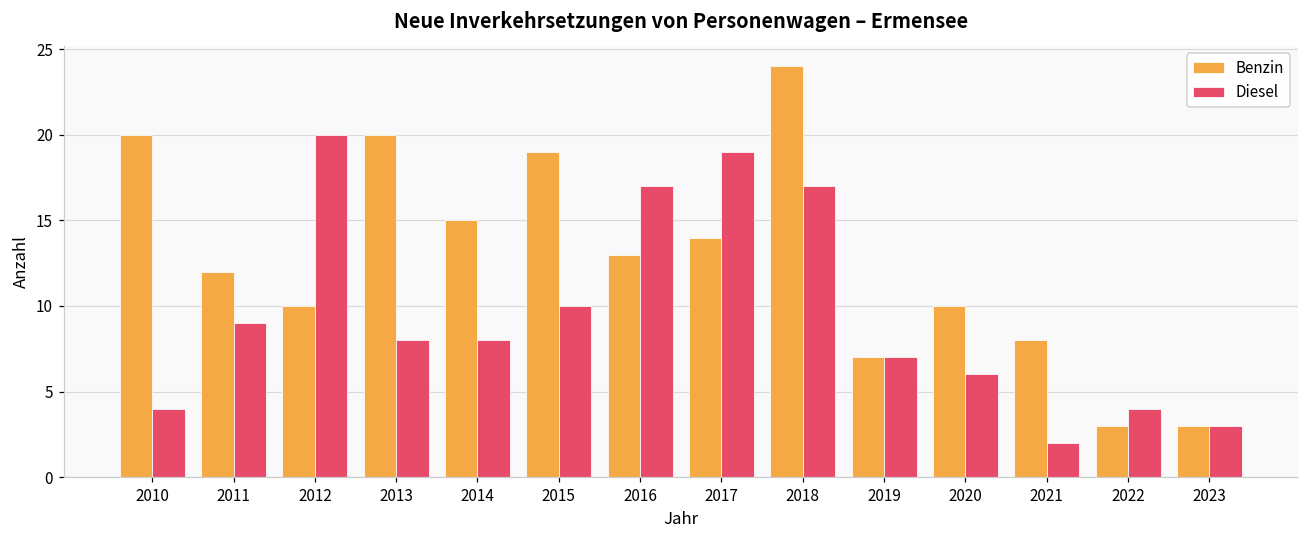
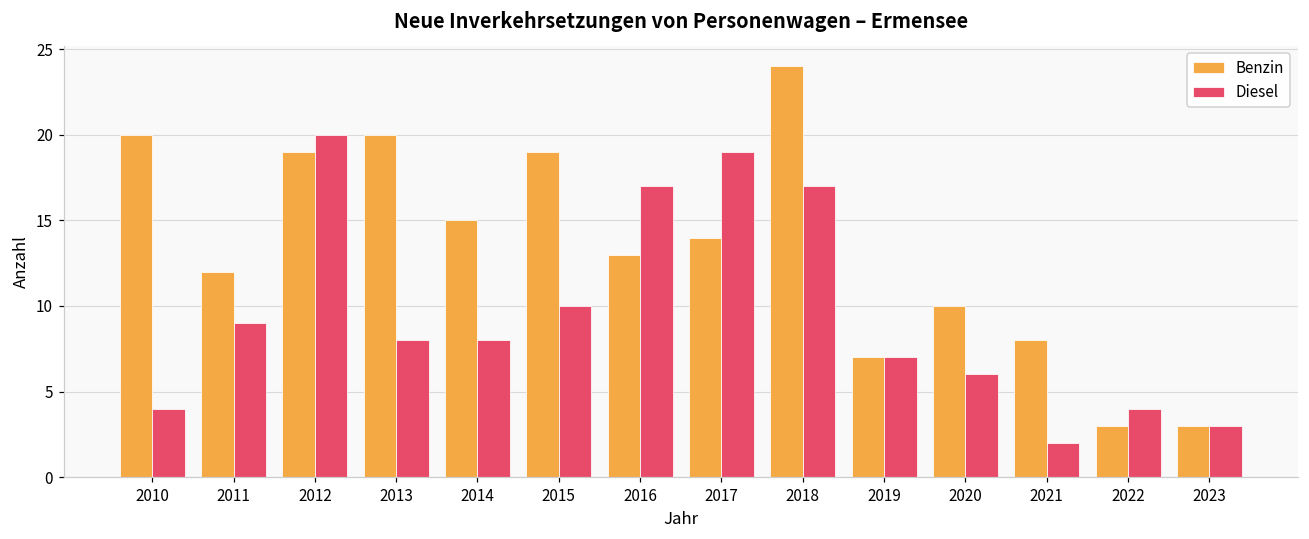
Benzin, 2012: 10 -> 19
